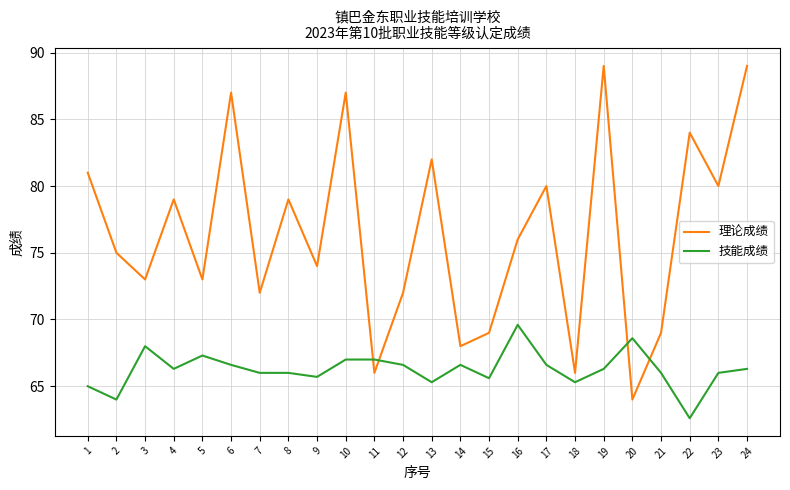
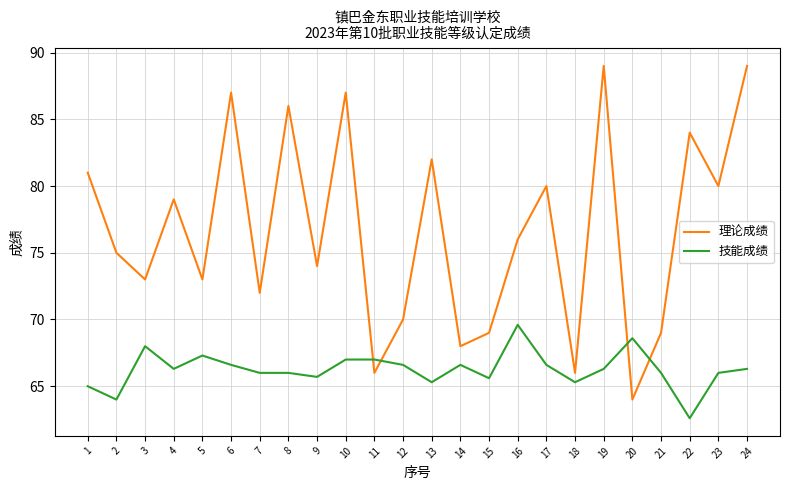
理论成绩, 8: 79 -> 86
理论成绩, 12: 72 -> 70
